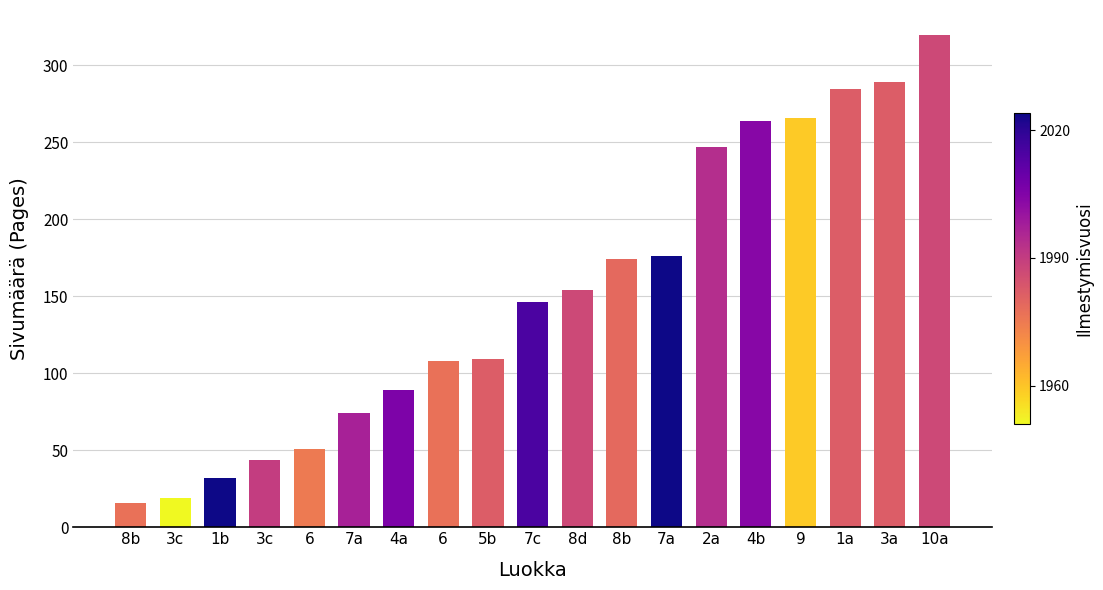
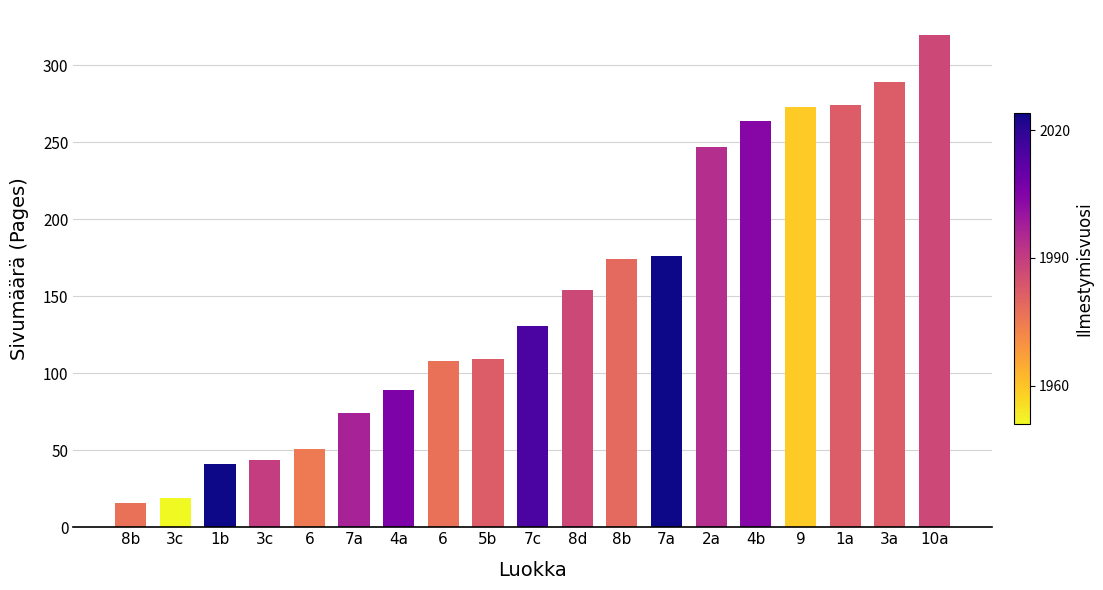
1b: 32 -> 41
7c: 146 -> 131
9: 266 -> 273
1a: 285 -> 274
